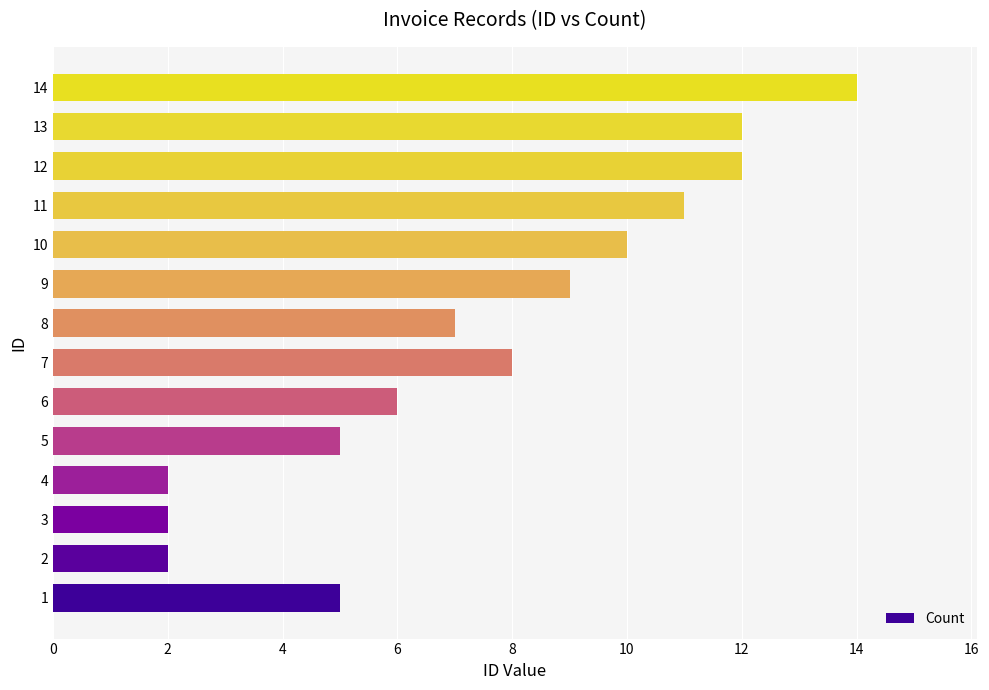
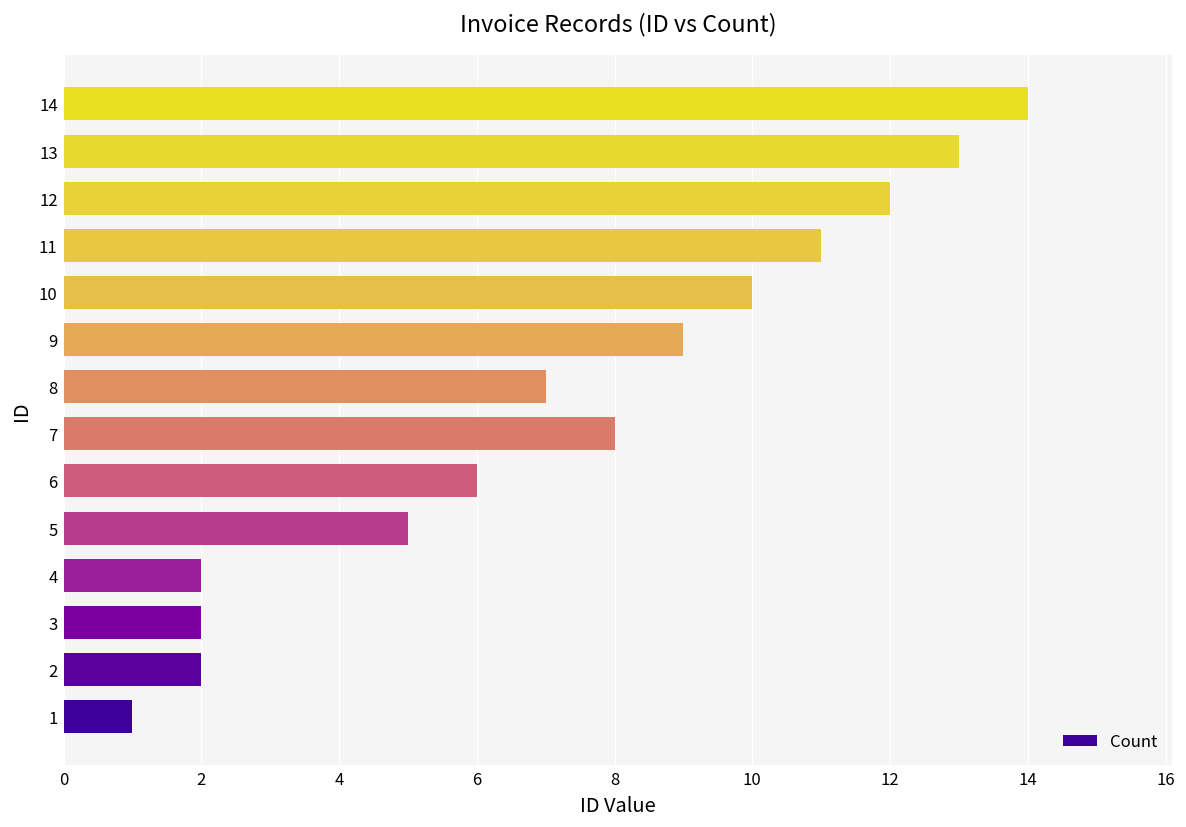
13: 12 -> 13
1: 5 -> 1
